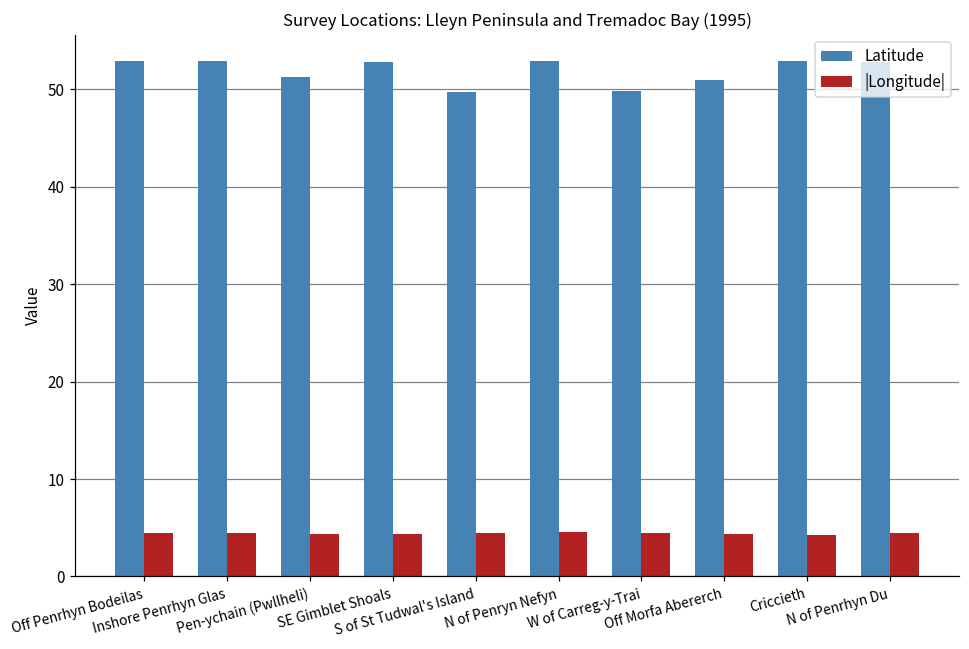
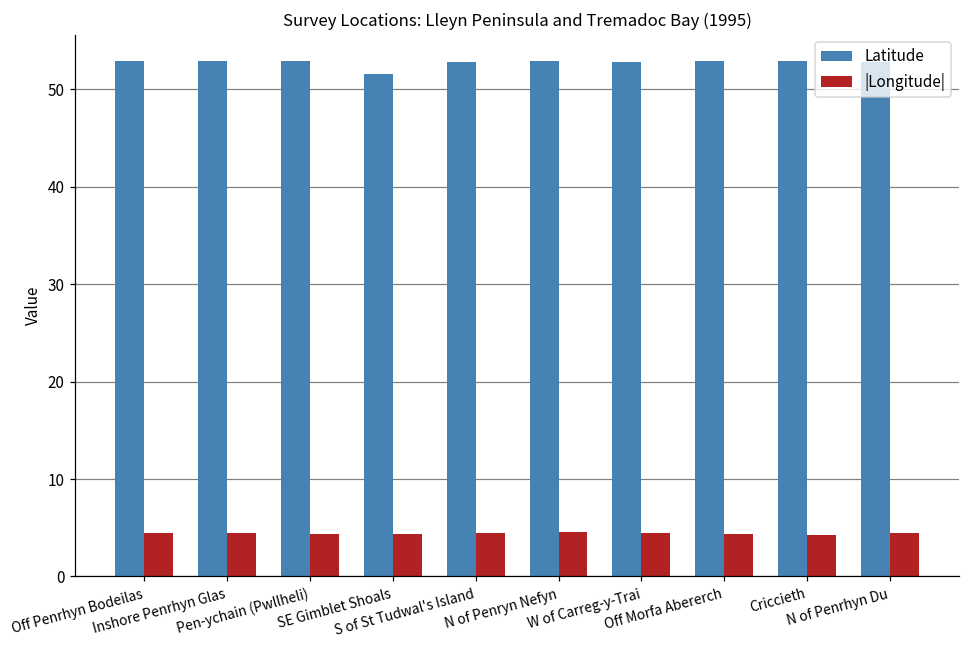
Latitude, Pen-ychain (Pwllheli): 51 -> 53
Latitude, SE Gimblet Shoals: 53 -> 52
Latitude, S of St Tudwal's Island: 50 -> 53
Latitude, W of Carreg-y-Trai: 50 -> 53
Latitude, Off Morfa Abererch: 51 -> 53
